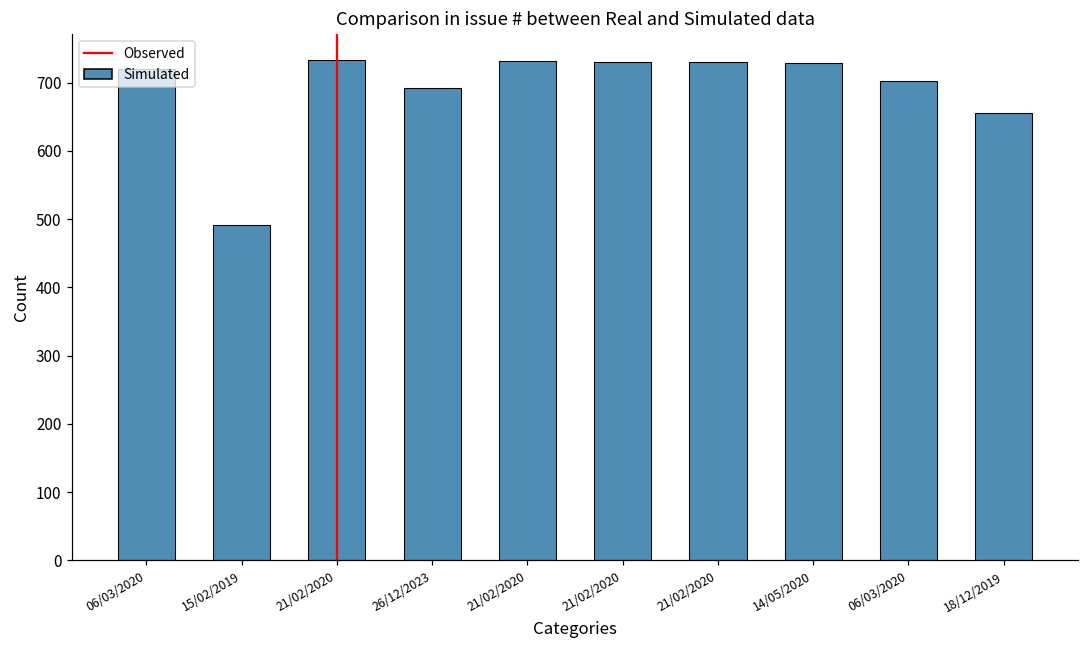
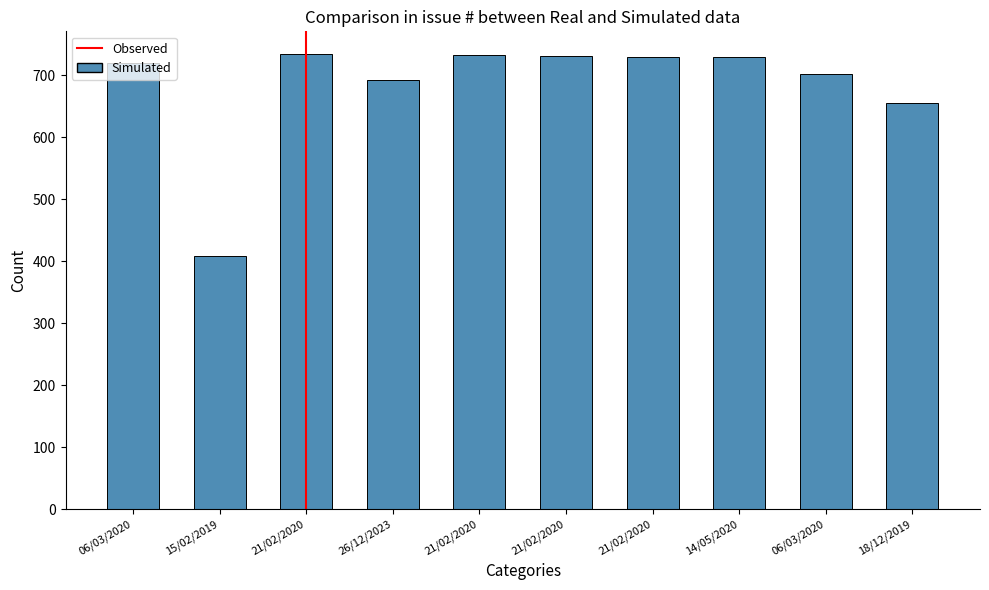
15/02/2019: 490 -> 410
